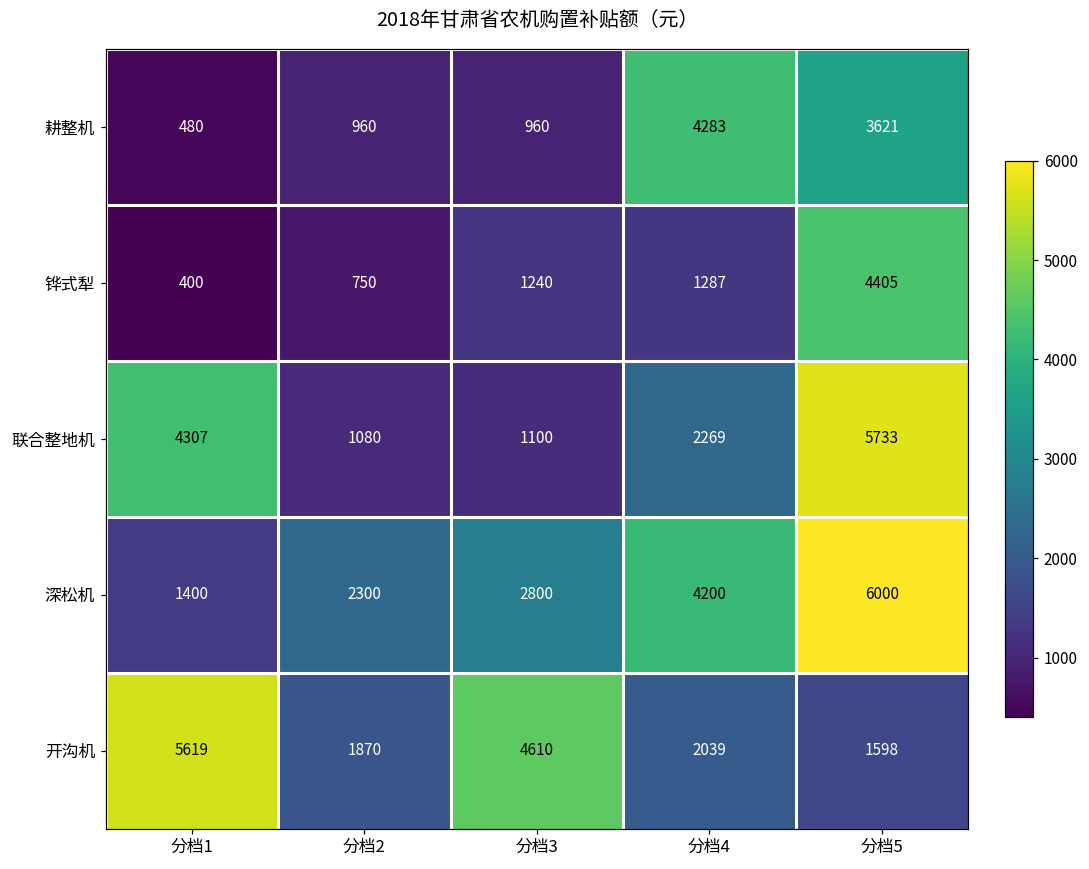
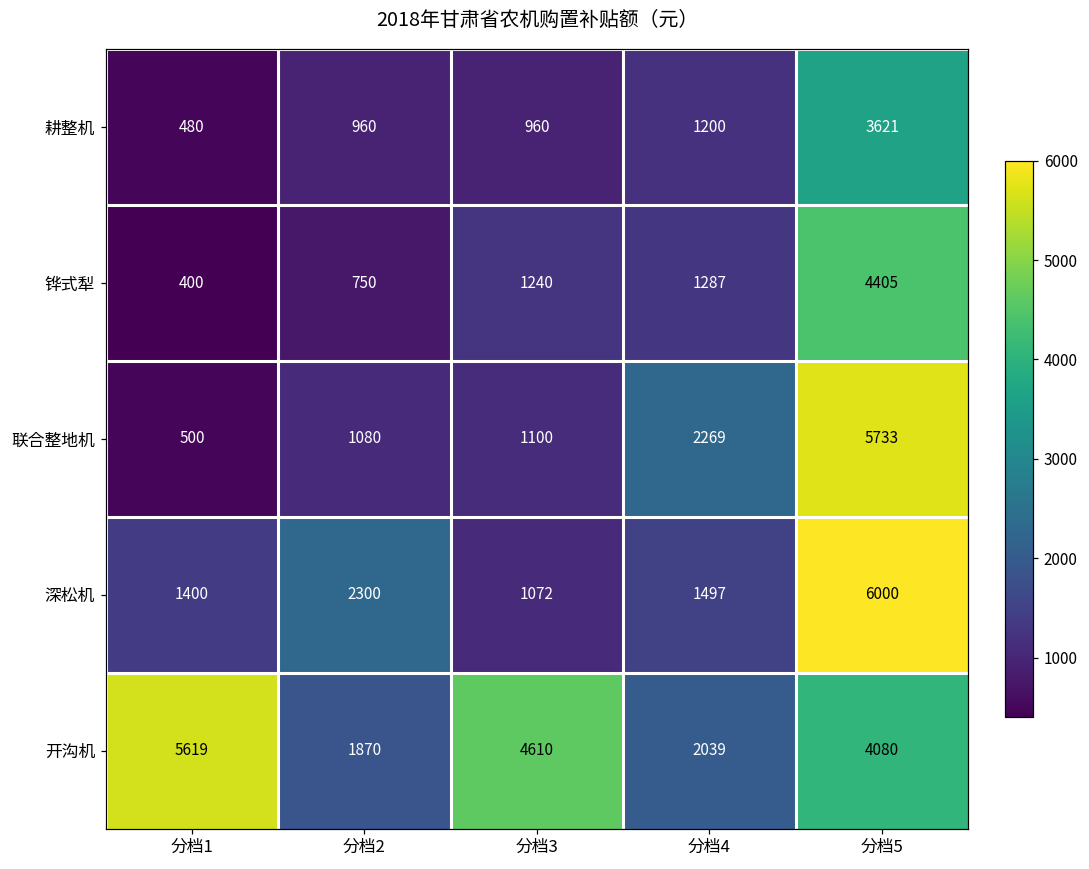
耕整机, 分档4: 4283 -> 1200
联合整地机, 分档1: 4307 -> 500
深松机, 分档3: 2800 -> 1072
深松机, 分档4: 4200 -> 1497
开沟机, 分档5: 1598 -> 4080
